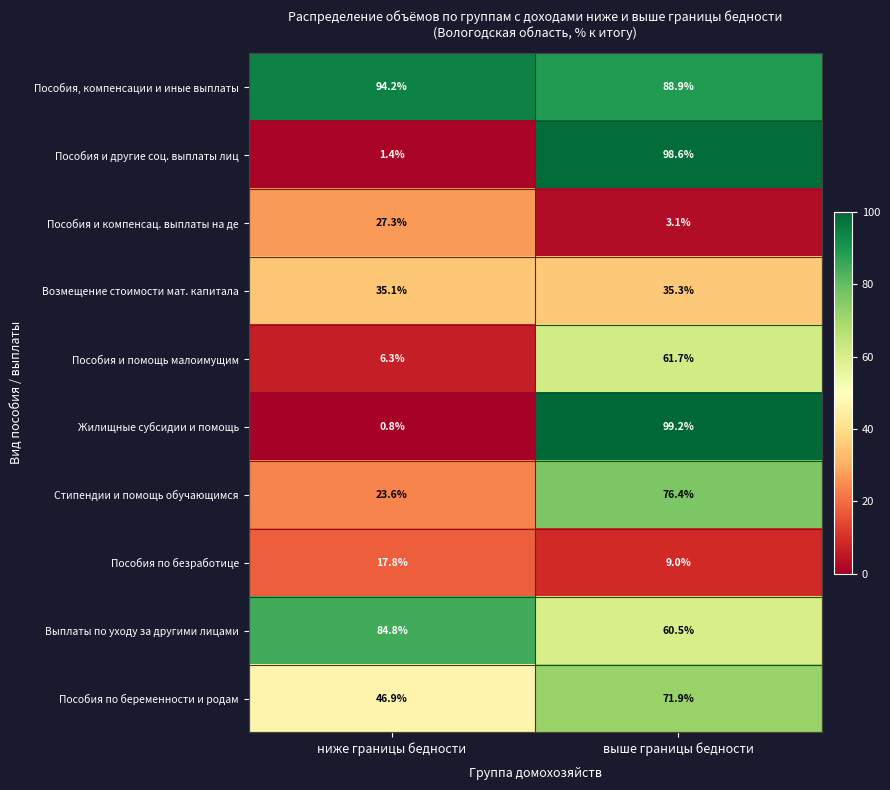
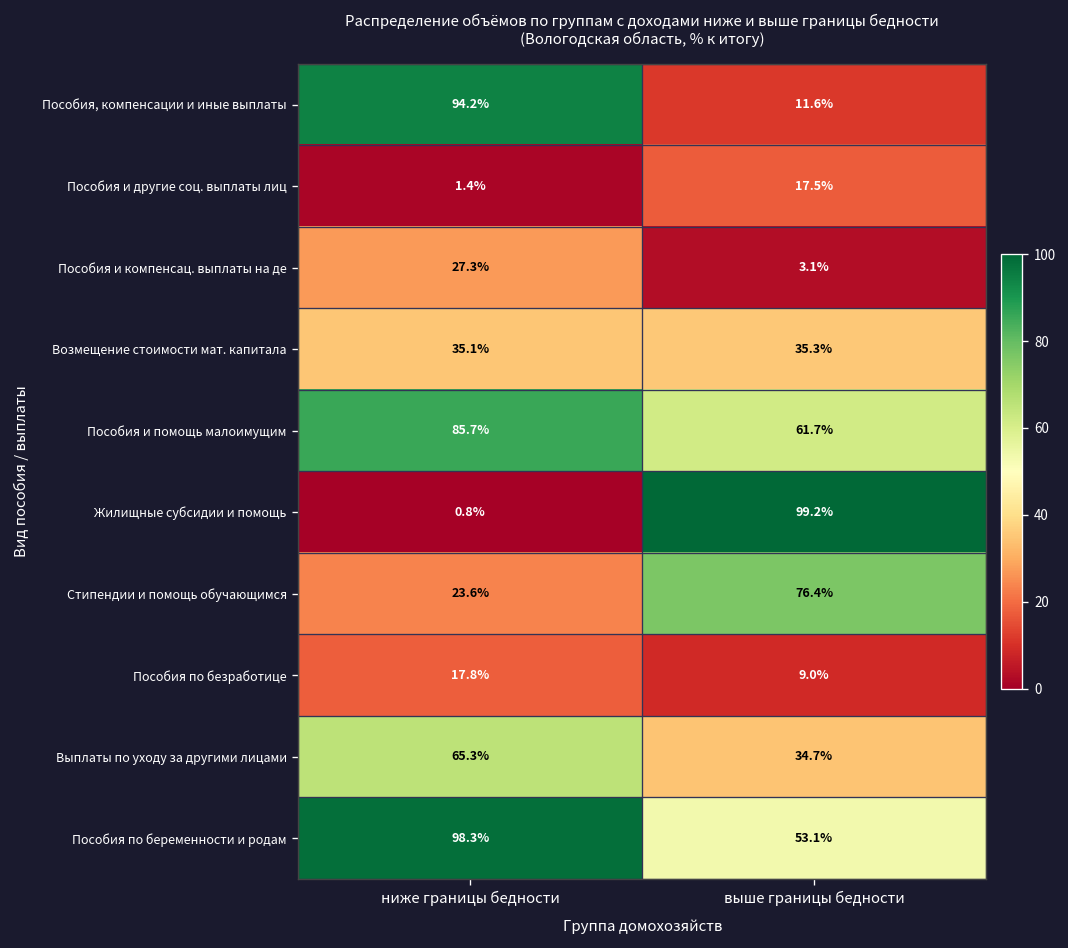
Пособия, компенсации и иные выплаты, выше границы бедности: 88.9% -> 11.6%
Пособия и другие соц. выплаты лиц, выше границы бедности: 98.6% -> 17.5%
Пособия и помощь малоимущим, ниже границы бедности: 6.3% -> 85.7%
Выплаты по уходу за другими лицами, ниже границы бедности: 84.8% -> 65.3%
Выплаты по уходу за другими лицами, выше границы бедности: 60.5% -> 34.7%
Пособия по беременности и родам, ниже границы бедности: 46.9% -> 98.3%
Пособия по беременности и родам, выше границы бедности: 71.9% -> 53.1%
